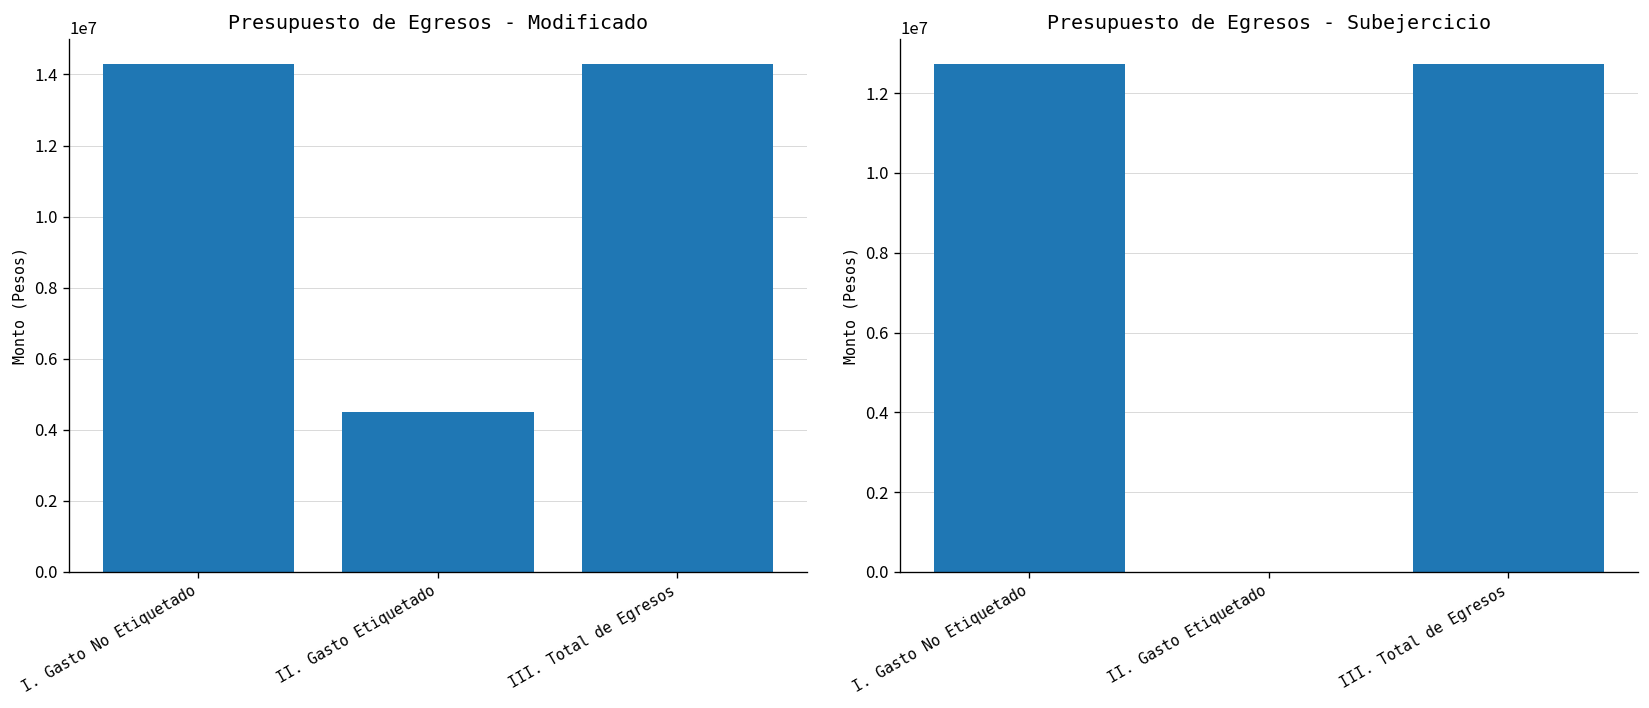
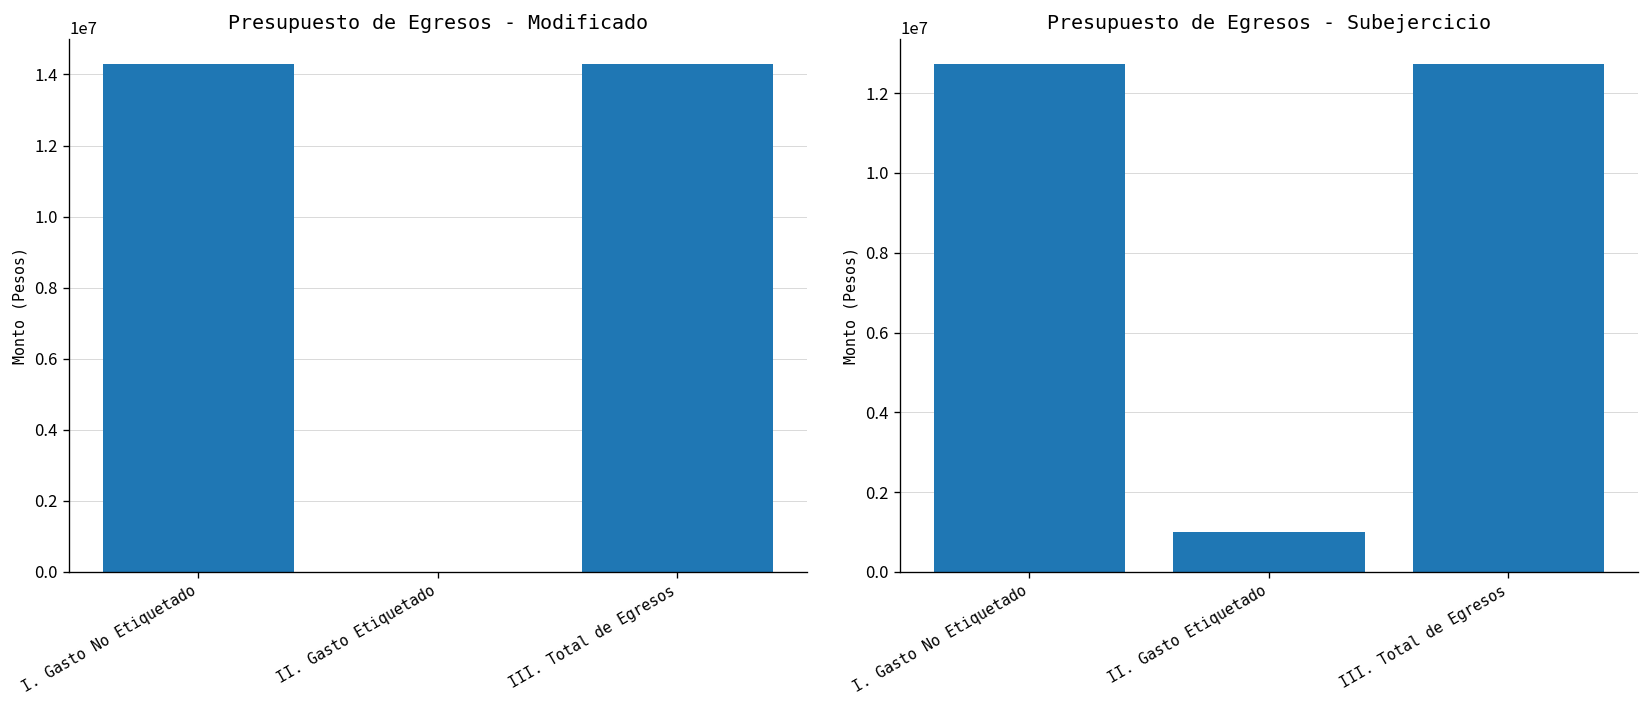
Presupuesto de Egresos - Modificado, II. Gasto Etiquetado: 4500000 -> 0
Presupuesto de Egresos - Subejercicio, II. Gasto Etiquetado: 0 -> 1000000
